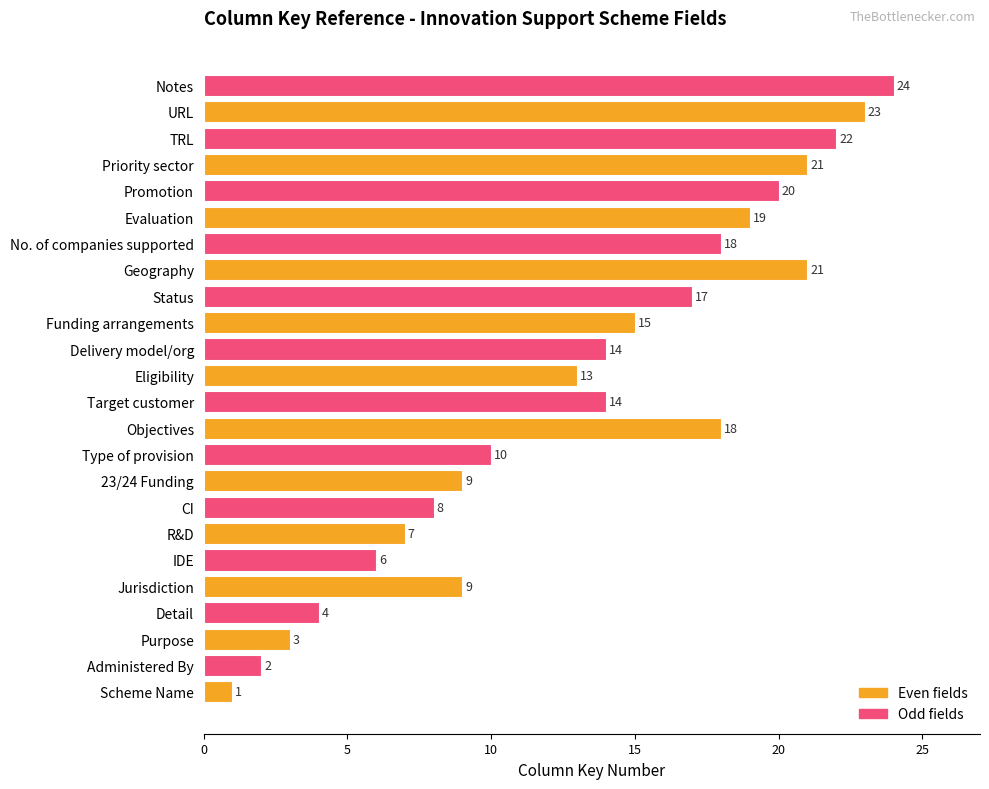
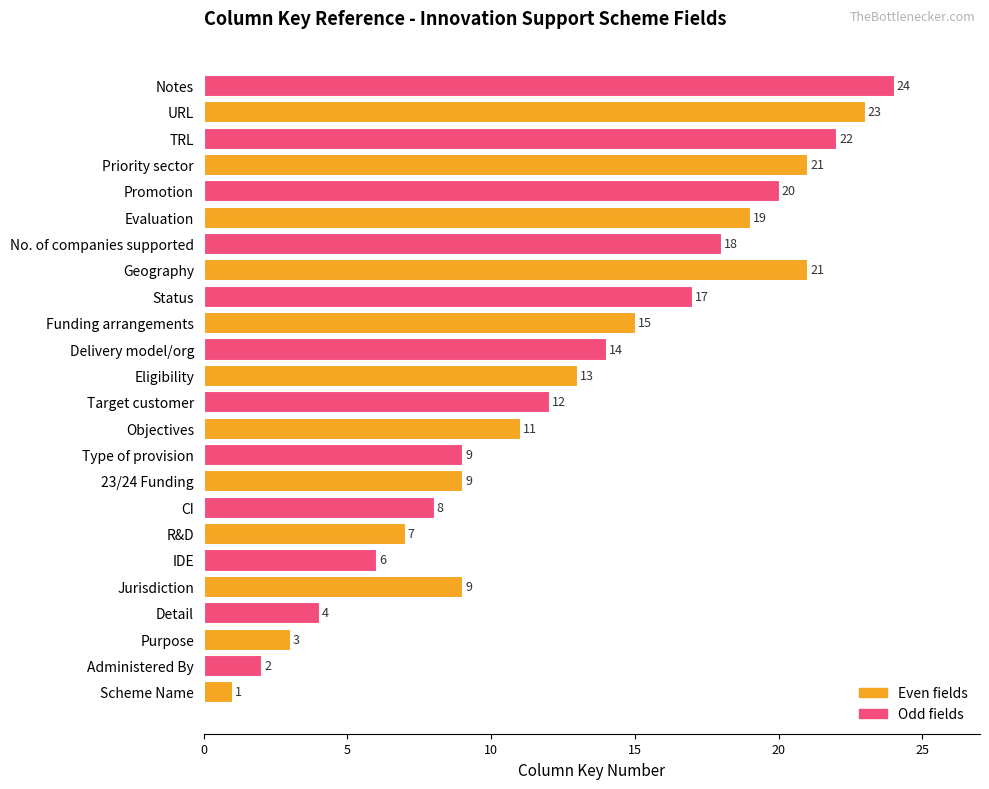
Target customer: 14 -> 12
Objectives: 18 -> 11
Type of provision: 10 -> 9
